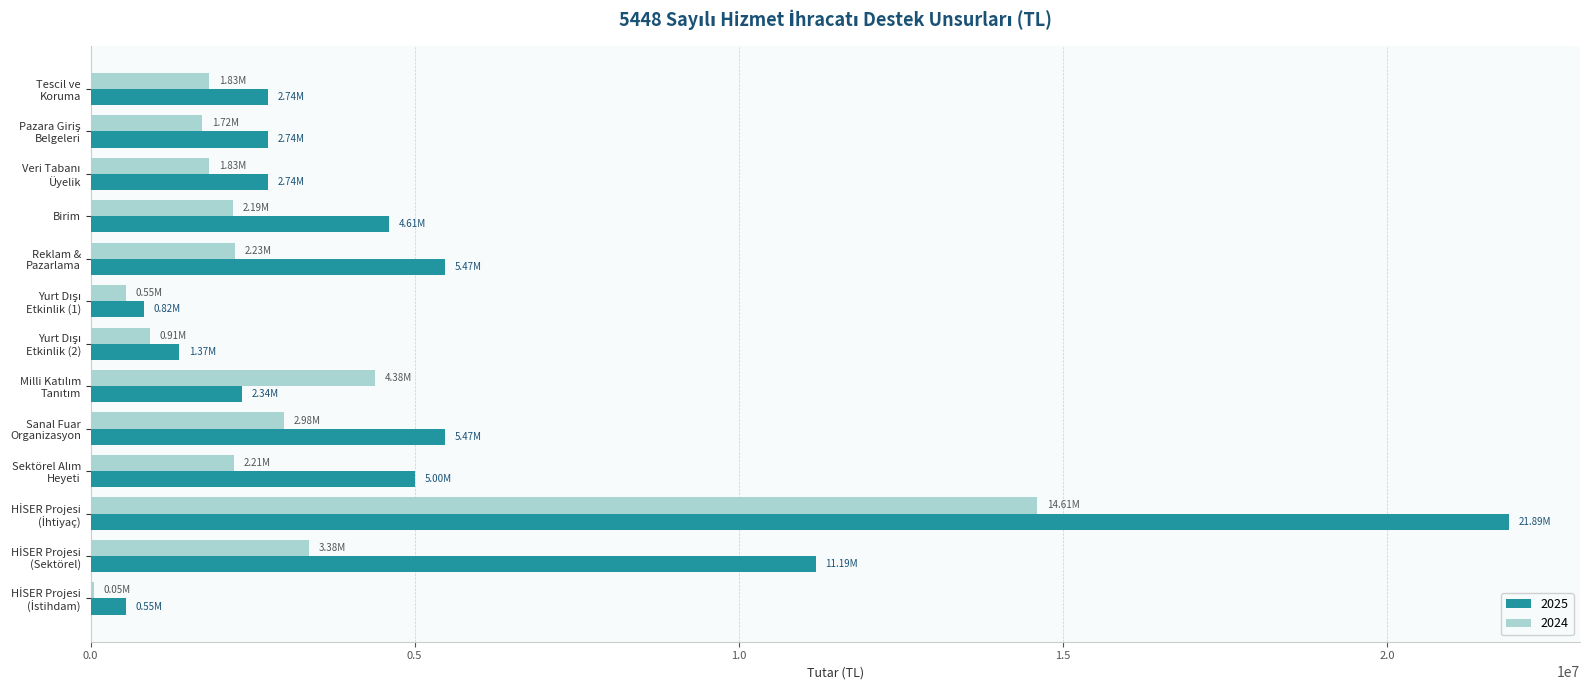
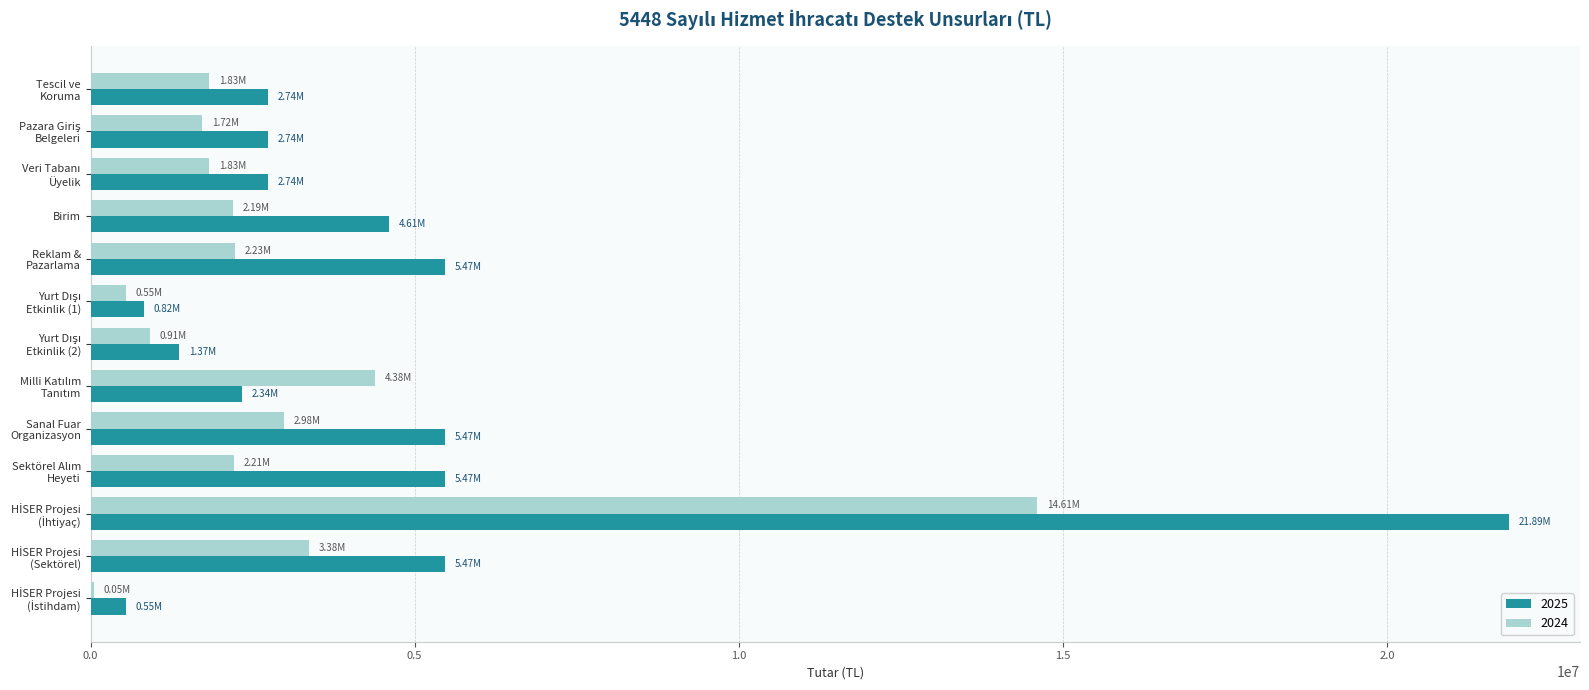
2025, Sektörel Alım Heyeti: 5.00M -> 5.47M
2025, HİSER Projesi (Sektörel): 11.19M -> 5.47M
